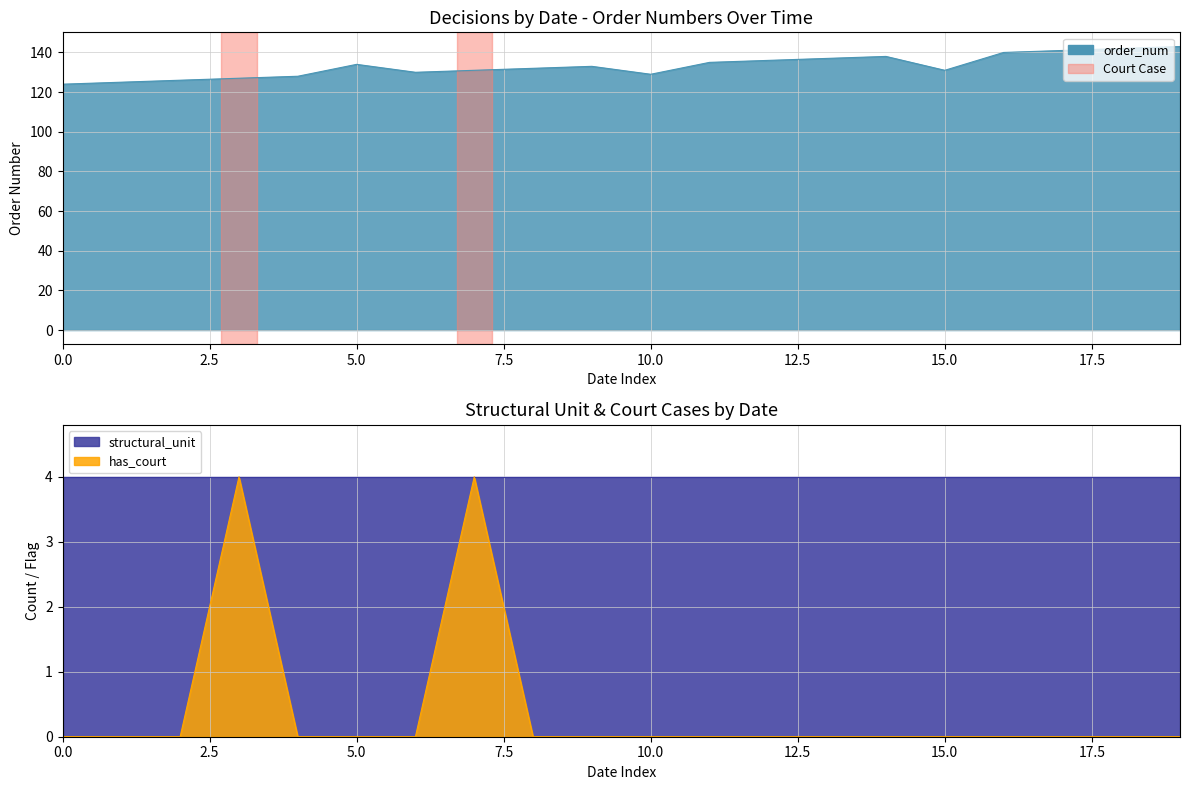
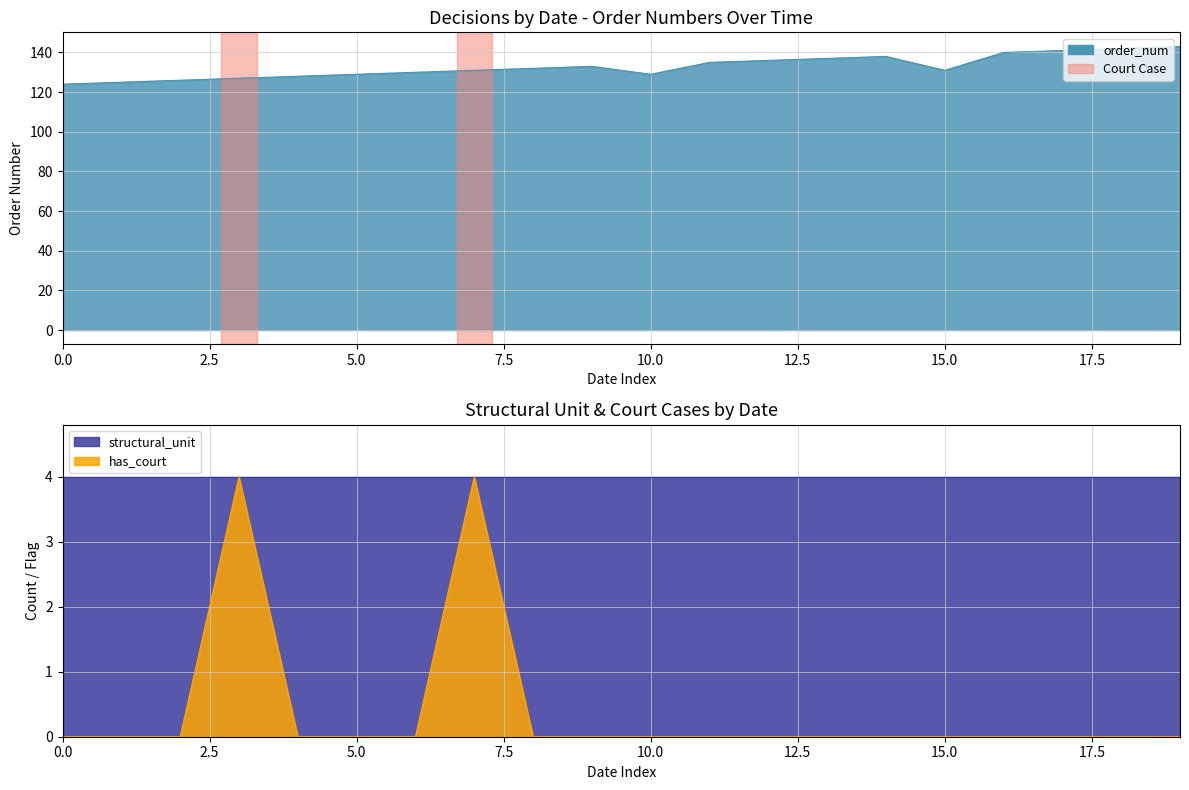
Decisions by Date - Order Numbers Over Time, 5.0: 134 -> 129
